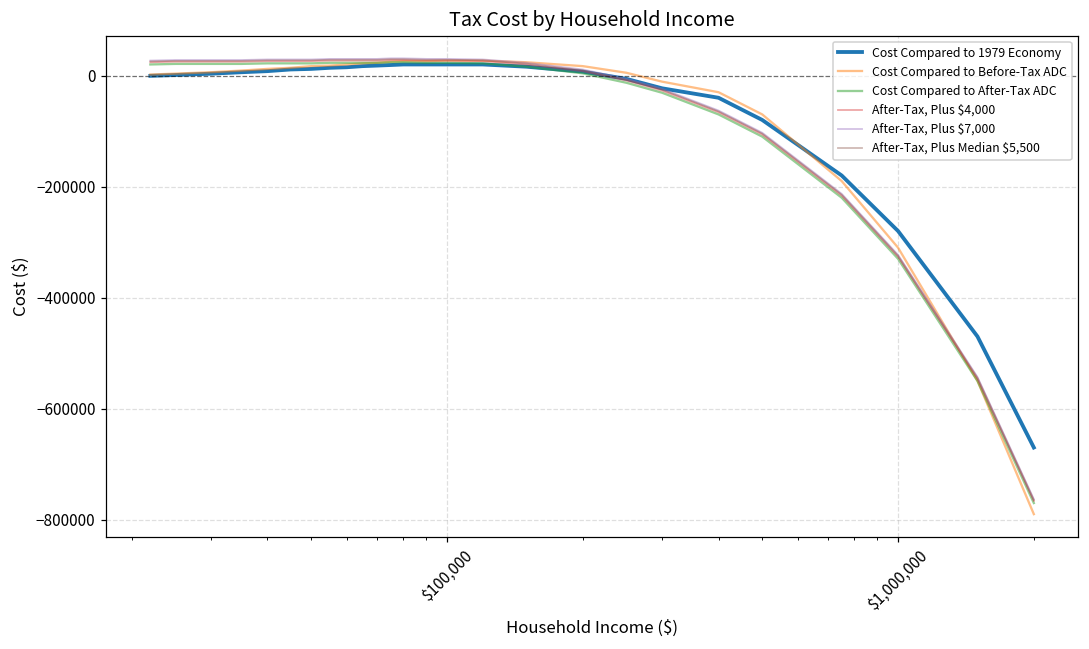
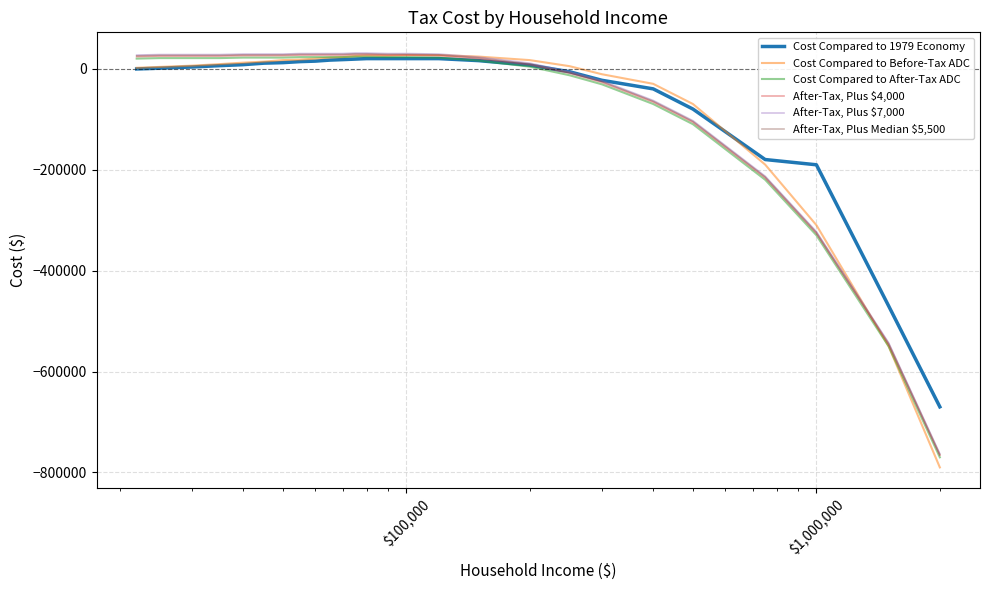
Cost Compared to 1979 Economy, $1,000,000: -280000 -> -190000
